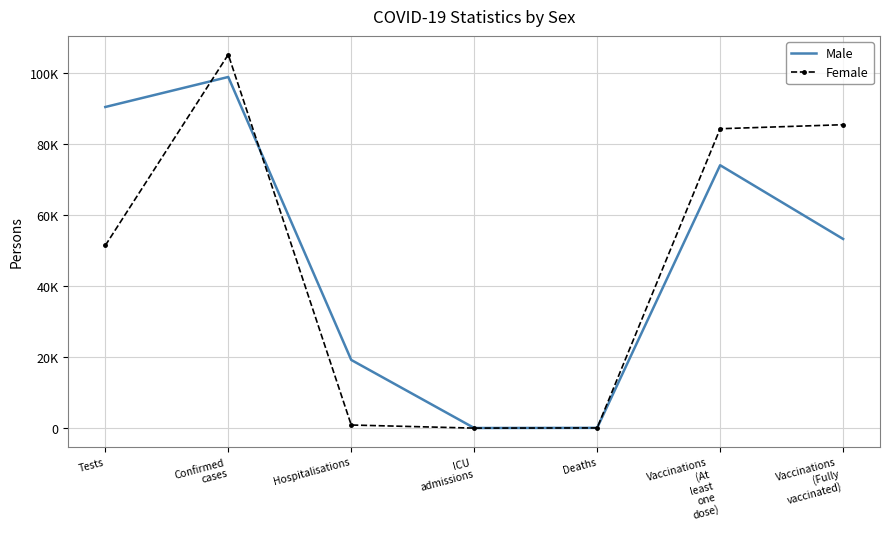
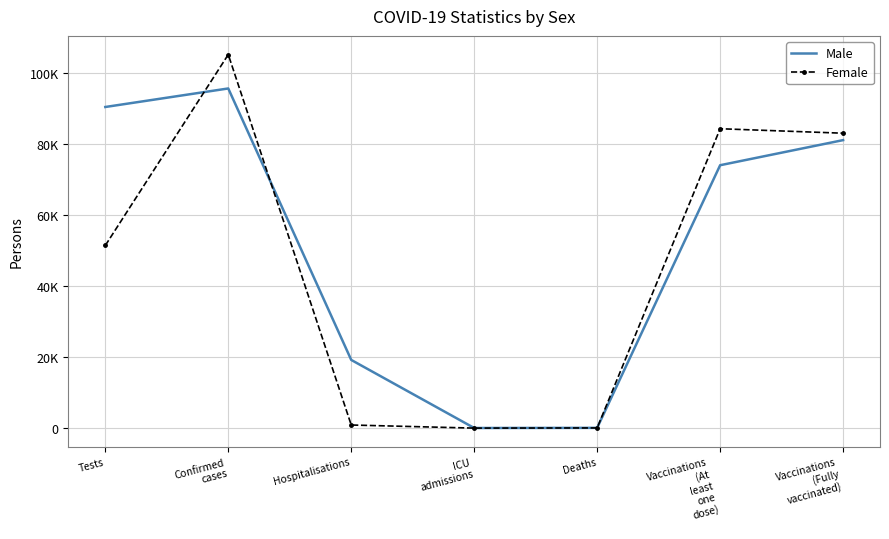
Male, Confirmed cases: 99000 -> 96000
Male, Vaccinations (Fully vaccinated): 53000 -> 81000
Female, Vaccinations (Fully vaccinated): 85000 -> 83000
